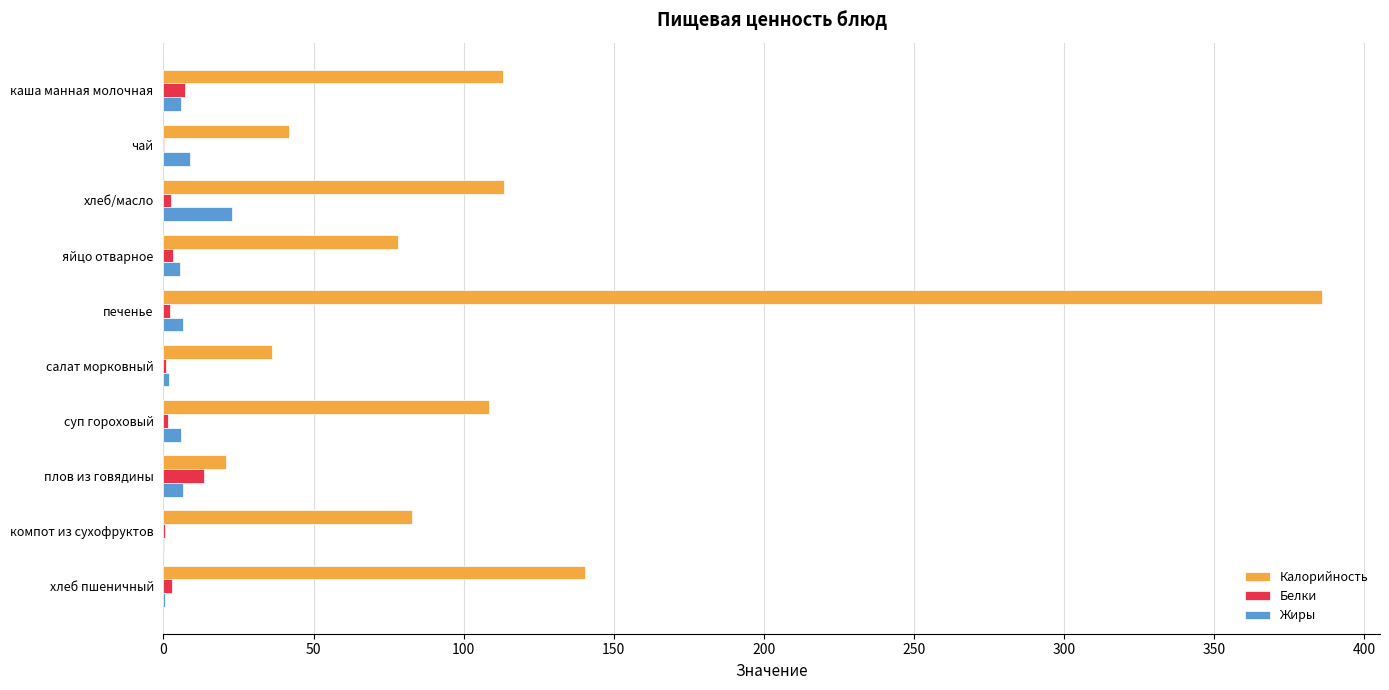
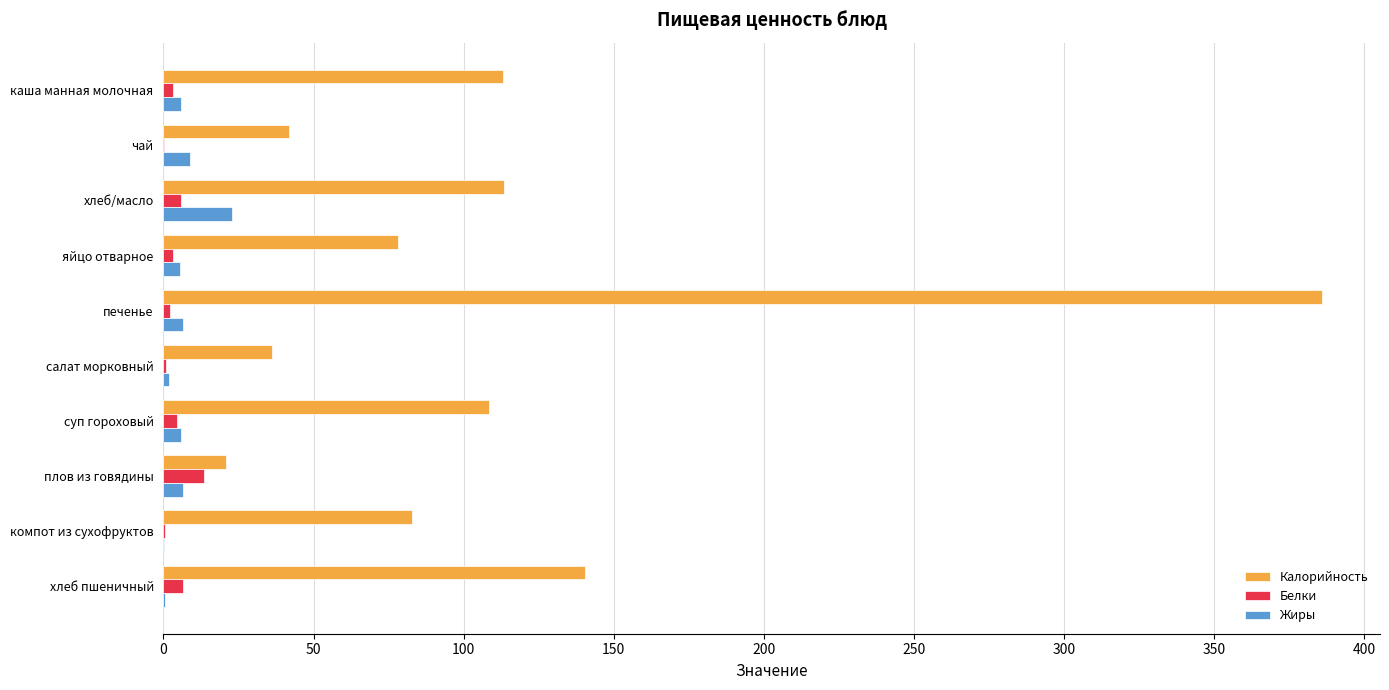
Белки, каша манная молочная: 7 -> 3
Белки, хлеб/масло: 3 -> 6
Белки, суп гороховый: 2 -> 4
Белки, хлеб пшеничный: 3 -> 6
